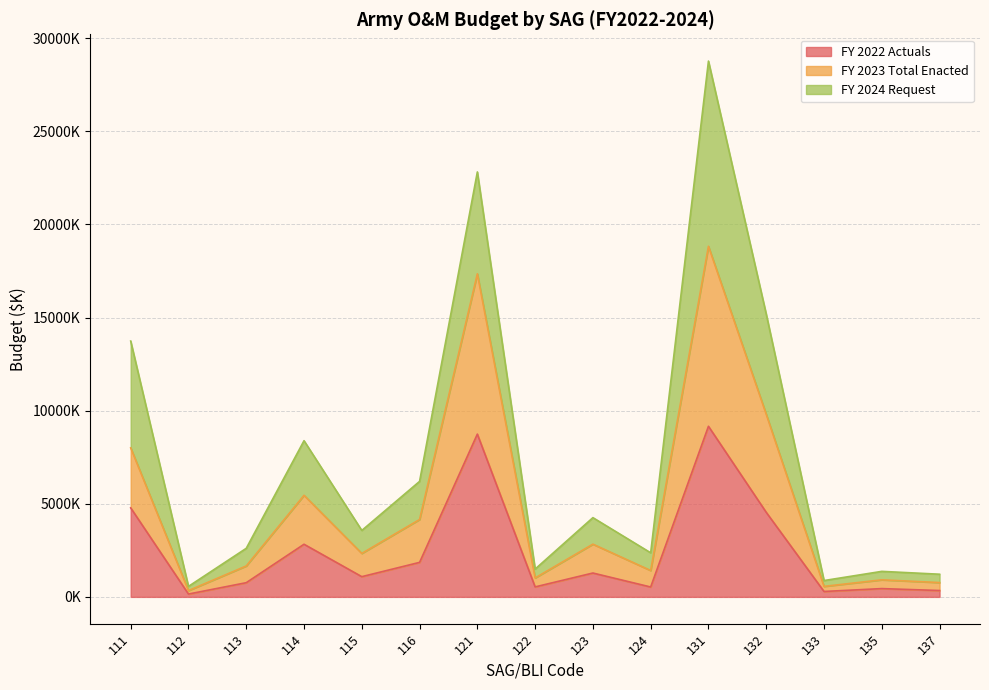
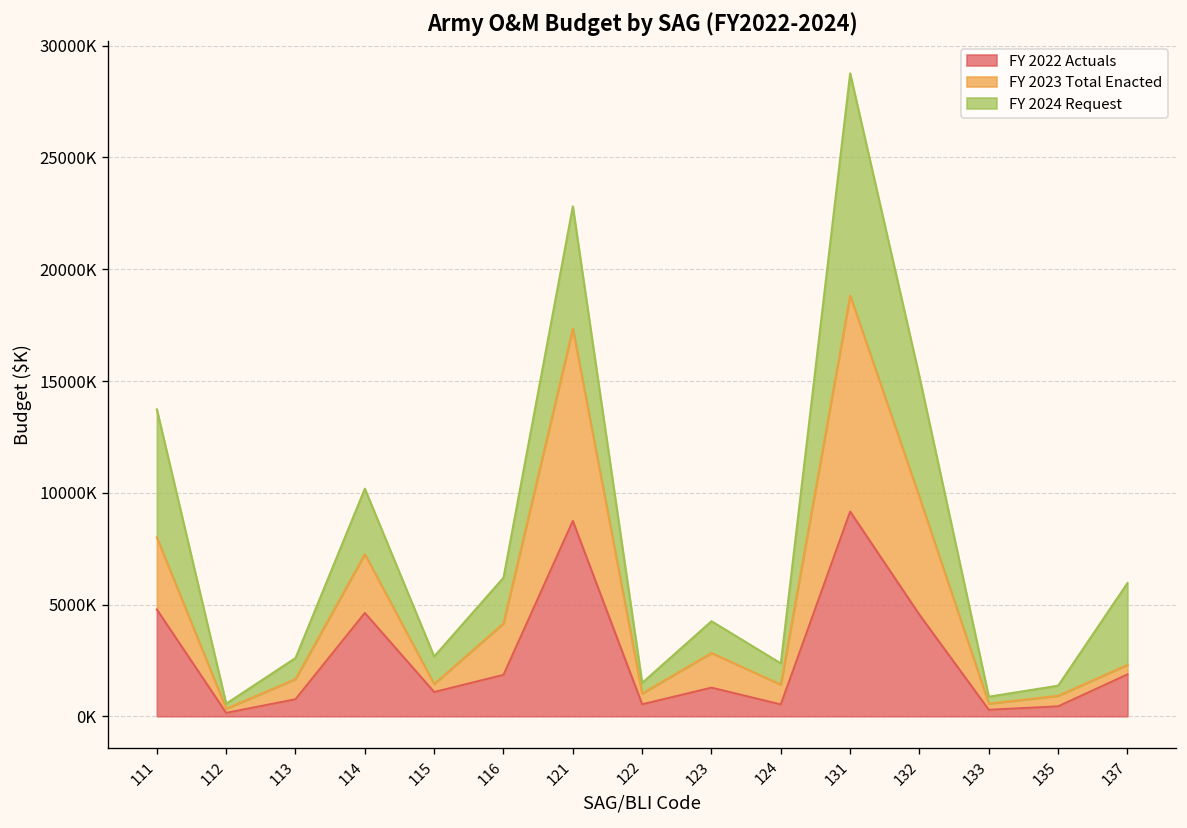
FY 2022 Actuals, 114: 2800000 -> 4600000
FY 2023 Total Enacted, 115: 1200000 -> 400000
FY 2022 Actuals, 137: 300000 -> 1900000
FY 2024 Request, 137: 400000 -> 3700000
